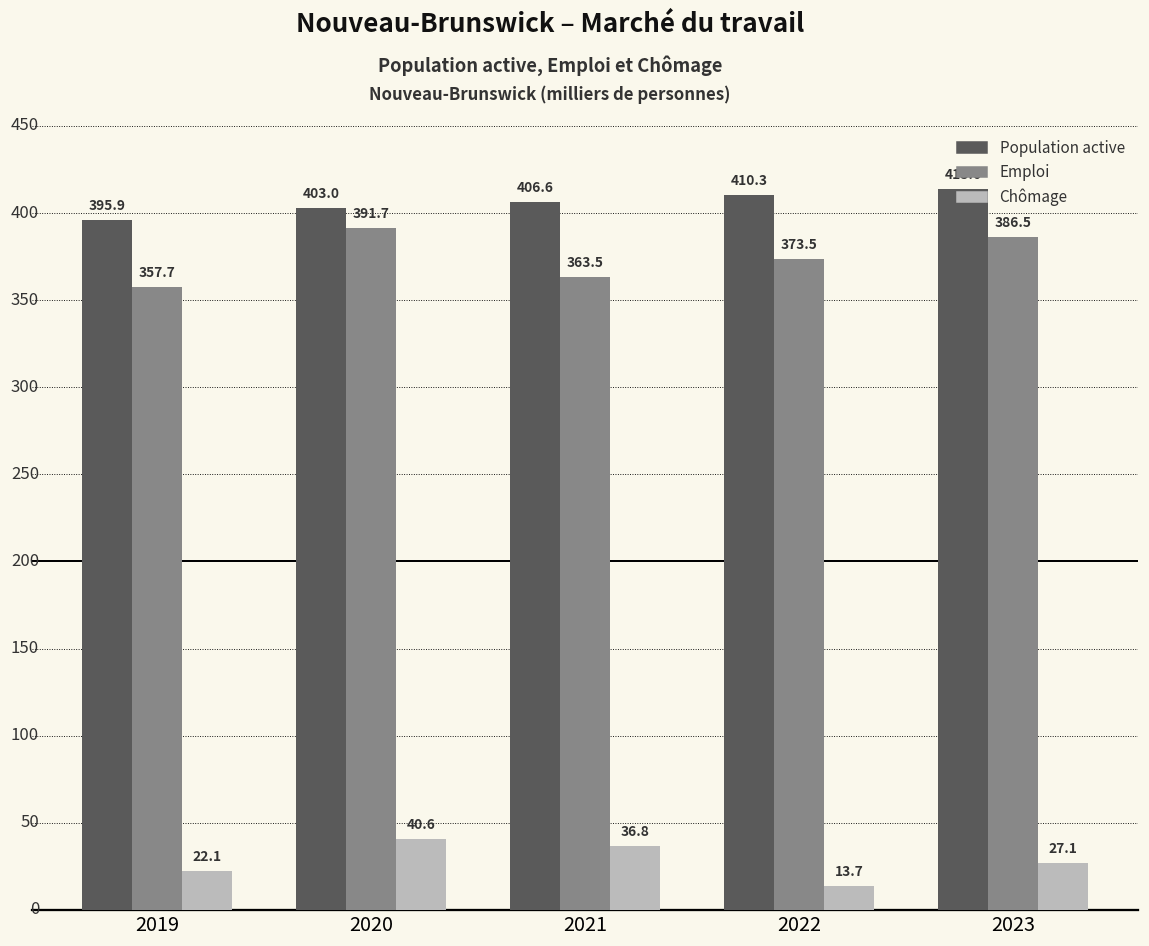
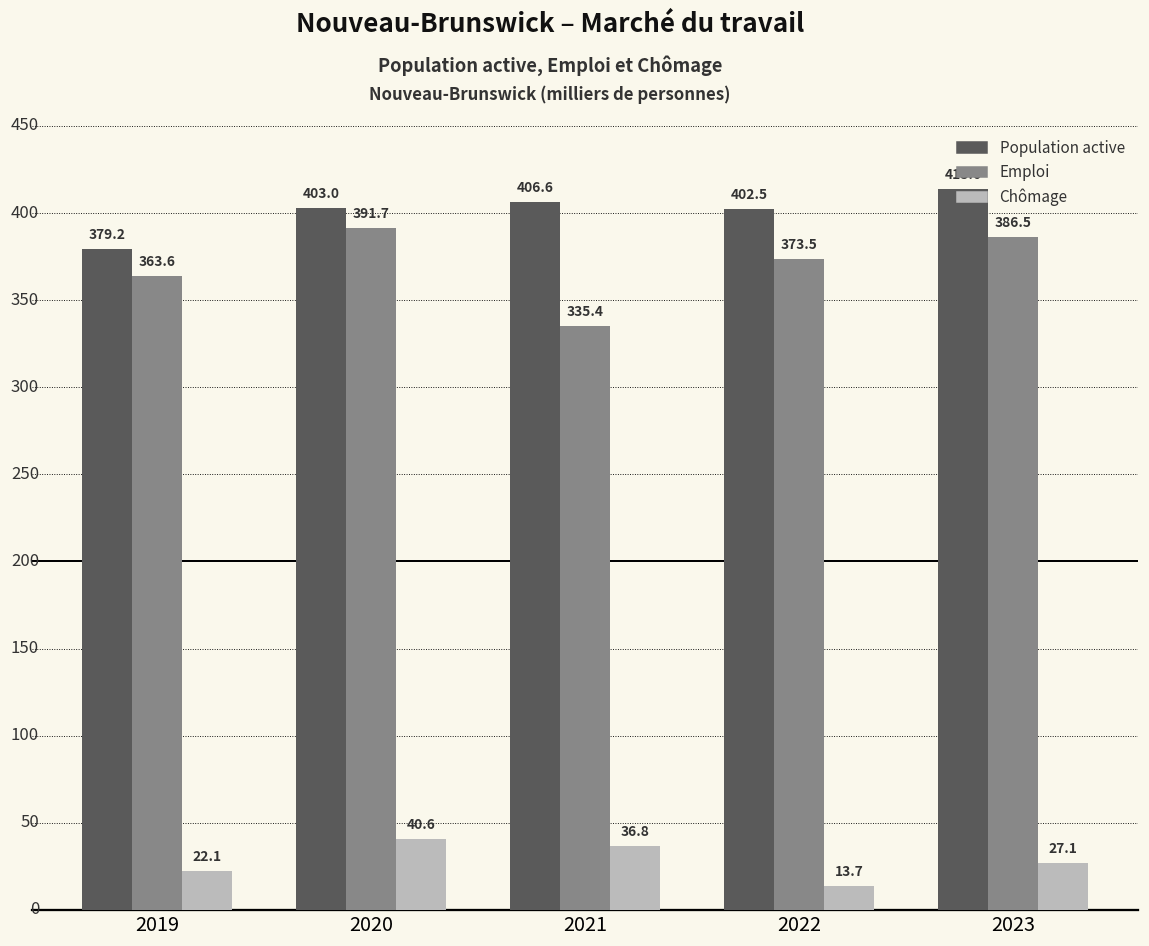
Population active, 2019: 395.9 -> 379.2
Emploi, 2019: 357.7 -> 363.6
Emploi, 2021: 363.5 -> 335.4
Population active, 2022: 410.3 -> 402.5
